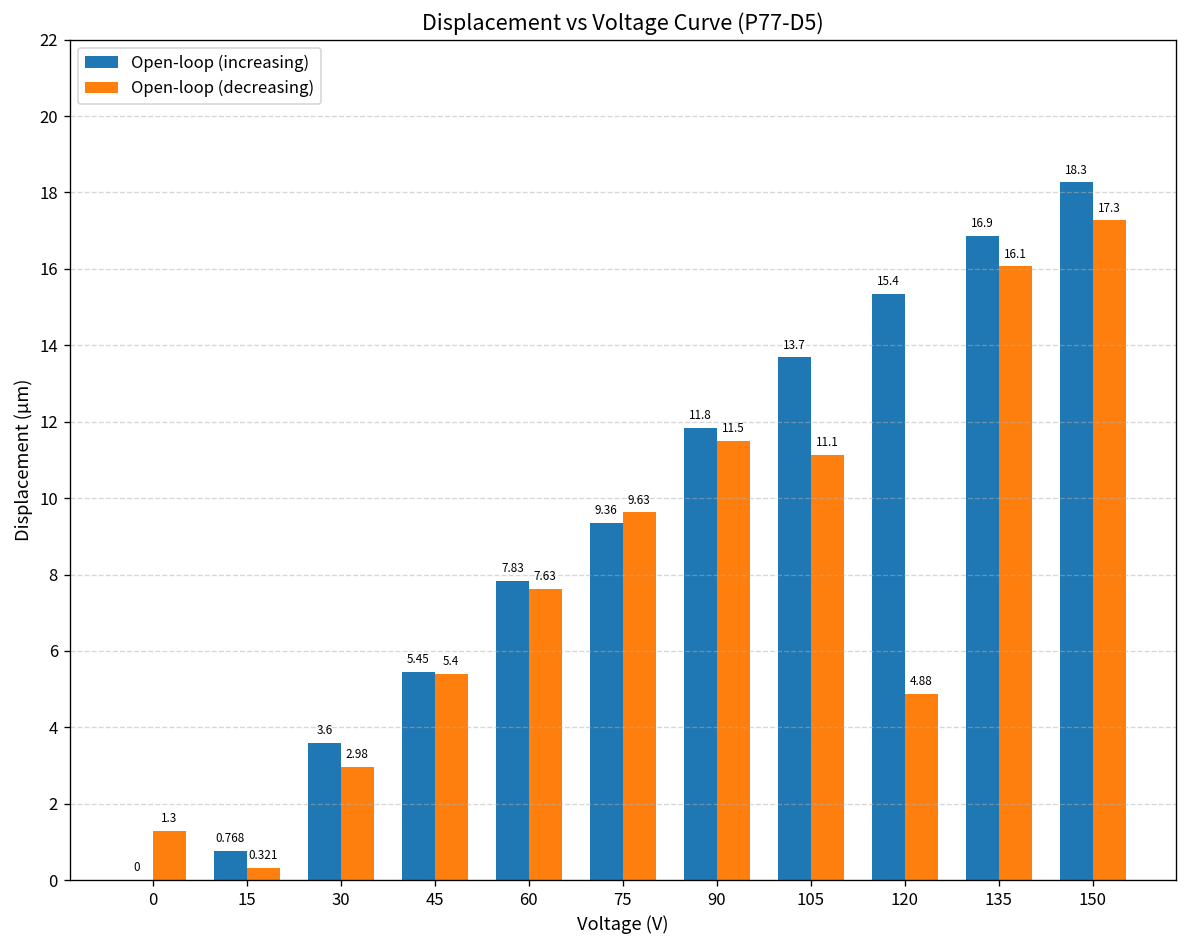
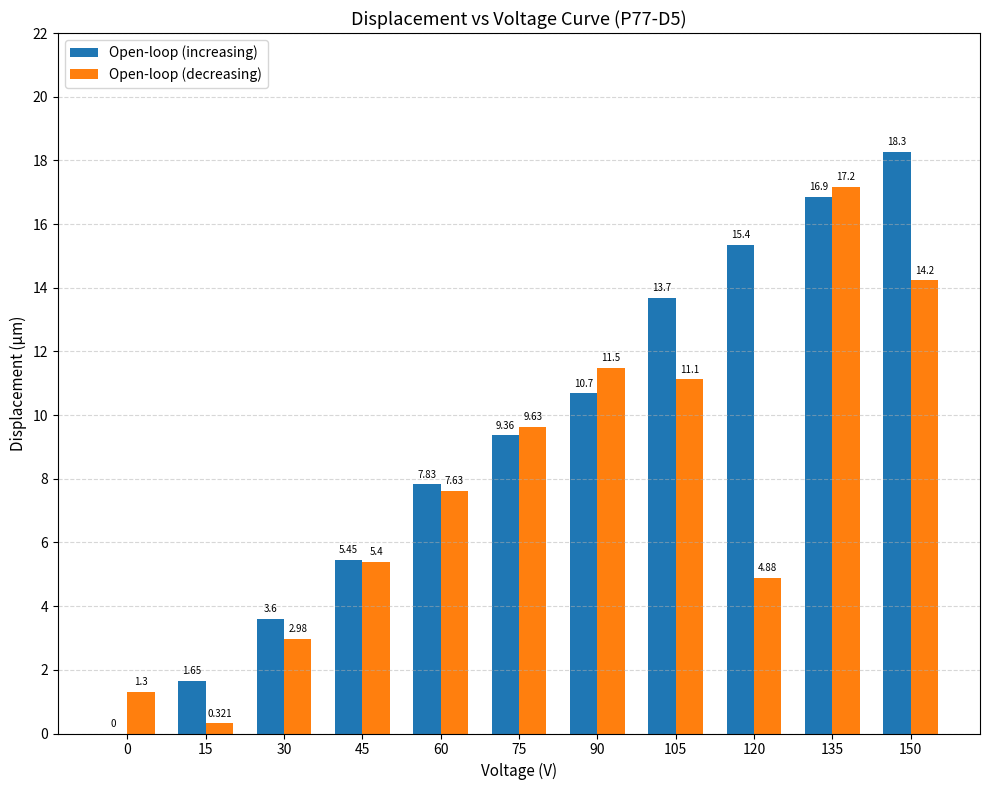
Open-loop (increasing), 15: 0.768 -> 1.65
Open-loop (increasing), 90: 11.8 -> 10.7
Open-loop (decreasing), 135: 16.1 -> 17.2
Open-loop (decreasing), 150: 17.3 -> 14.2
